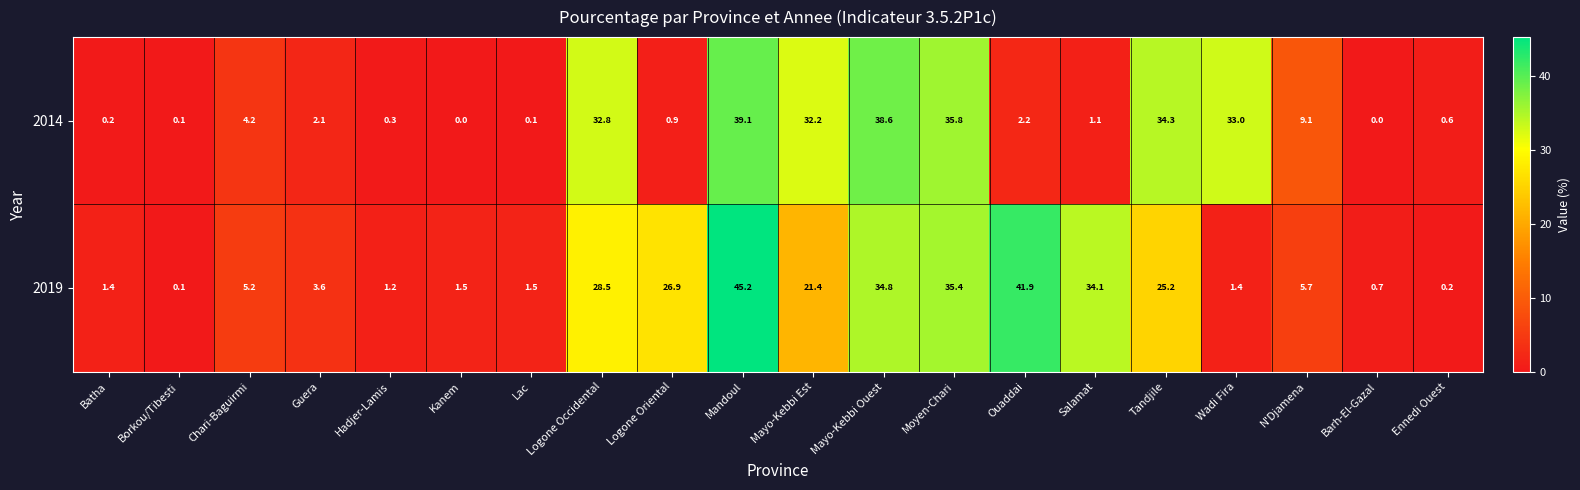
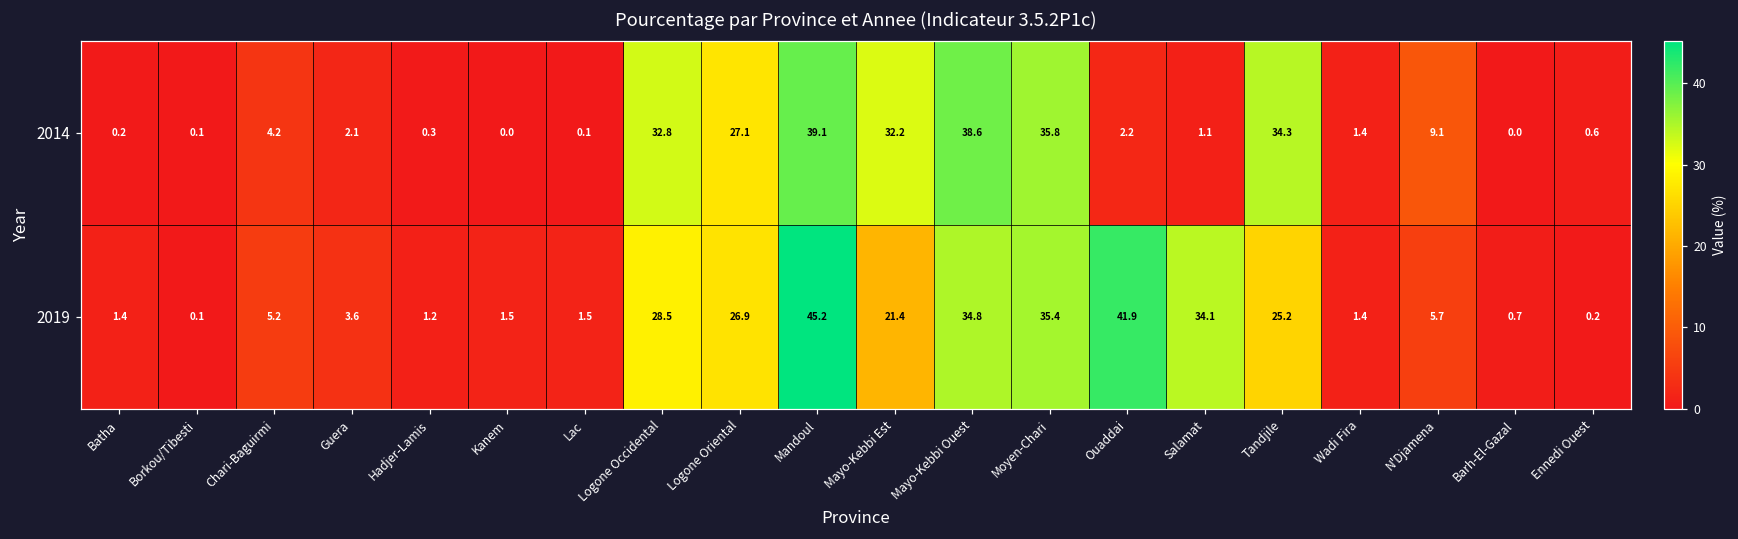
2014, Logone Oriental: 0.9 -> 27.1
2014, Wadi Fira: 33.0 -> 1.4
